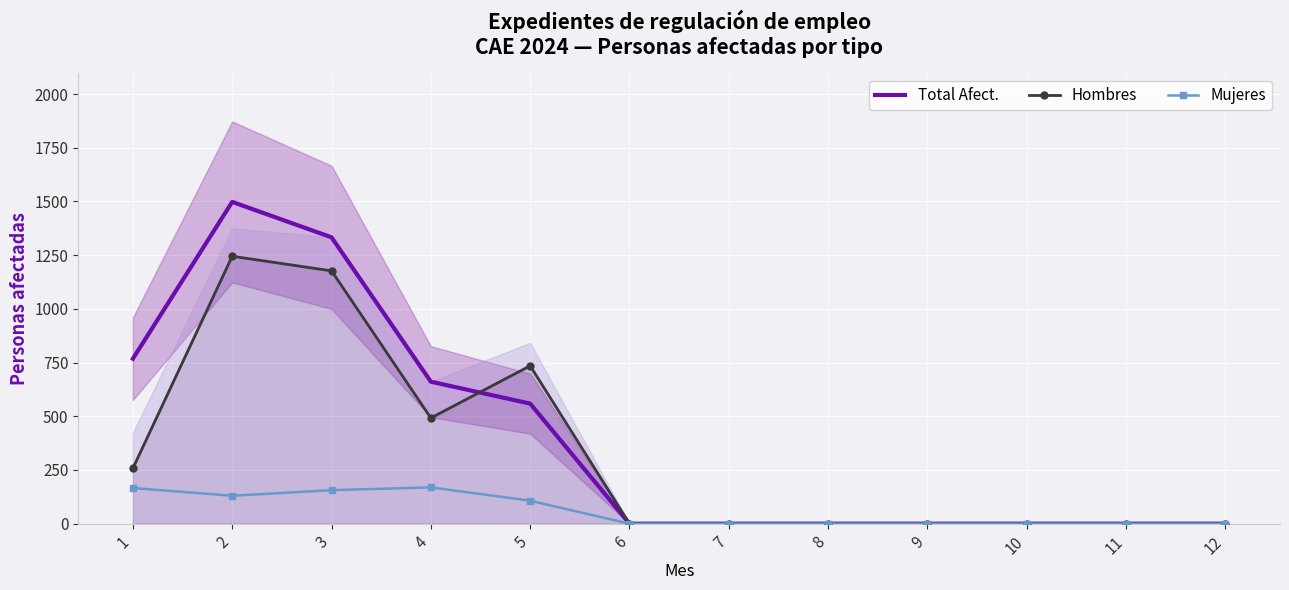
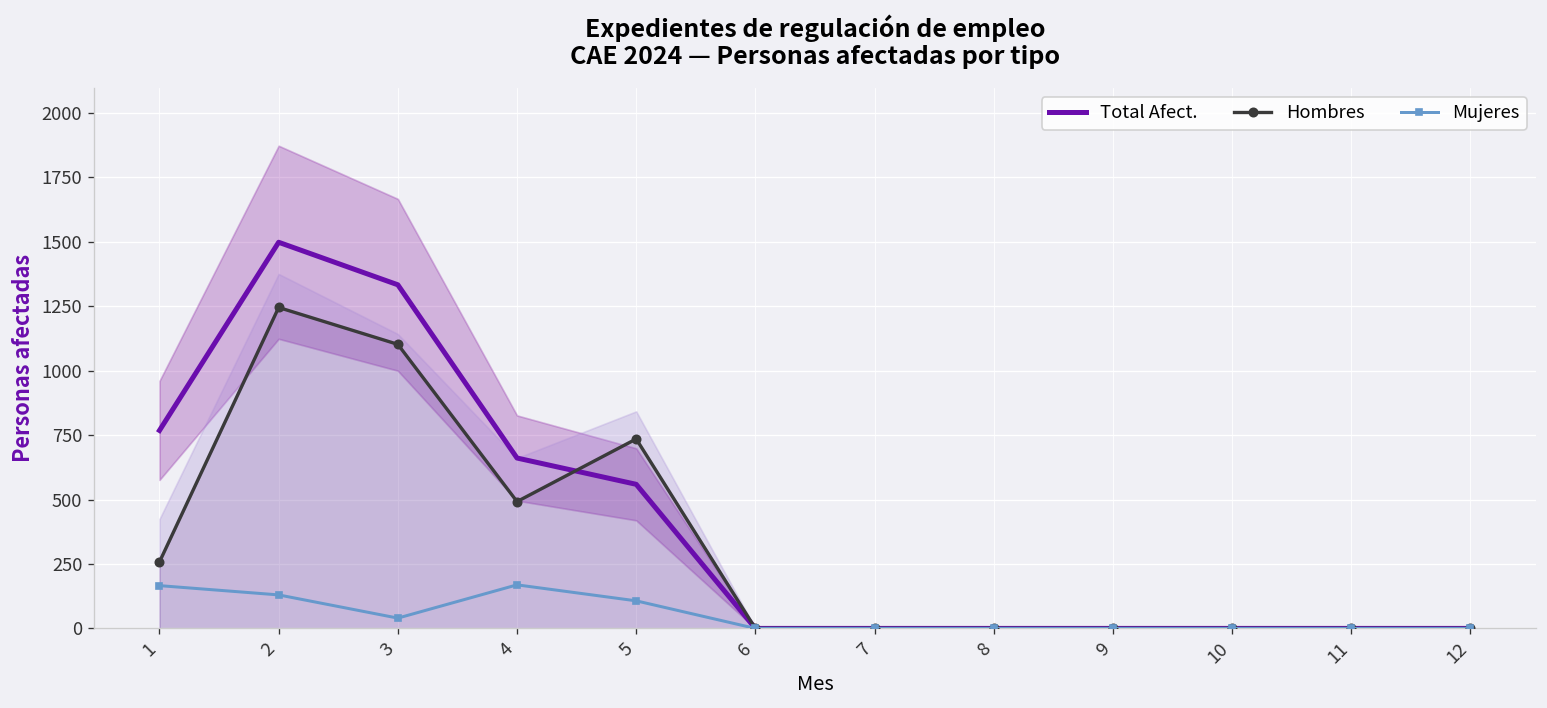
Hombres, 3: 1180 -> 1100
Mujeres, 3: 160 -> 40
